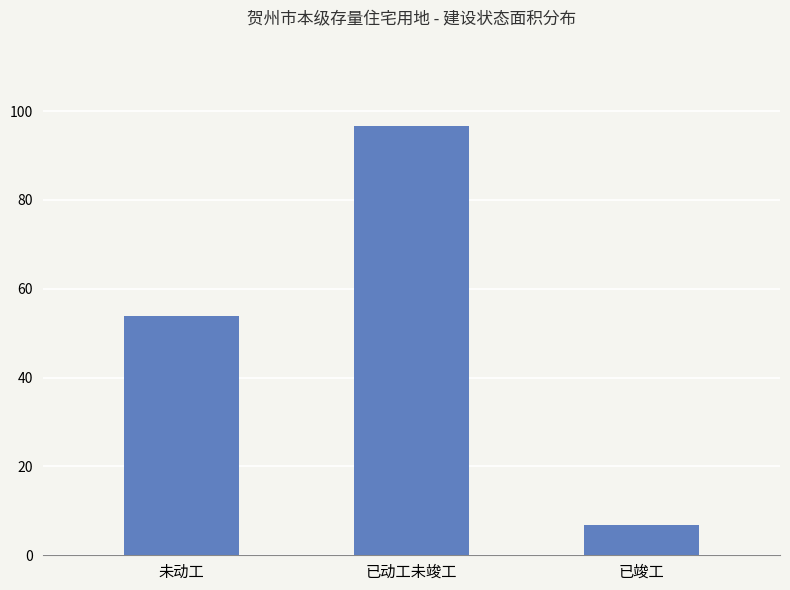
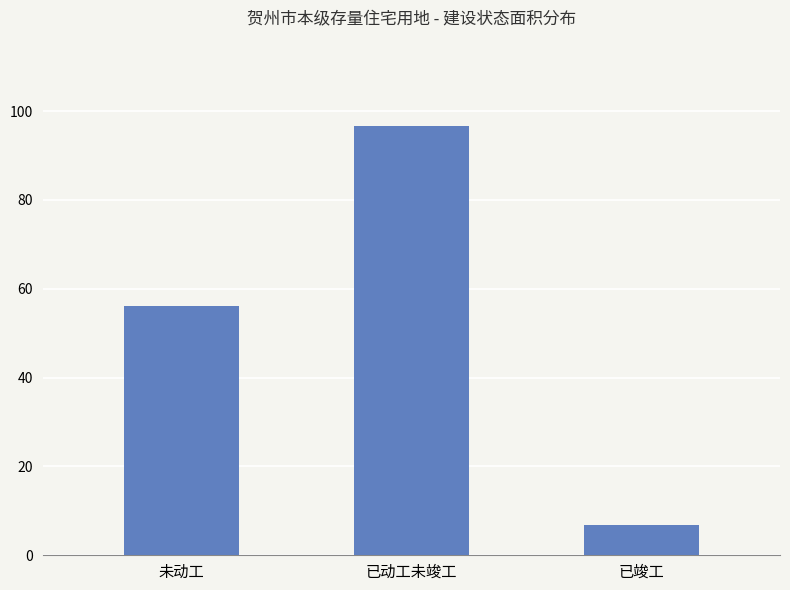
未动工: 54 -> 56
